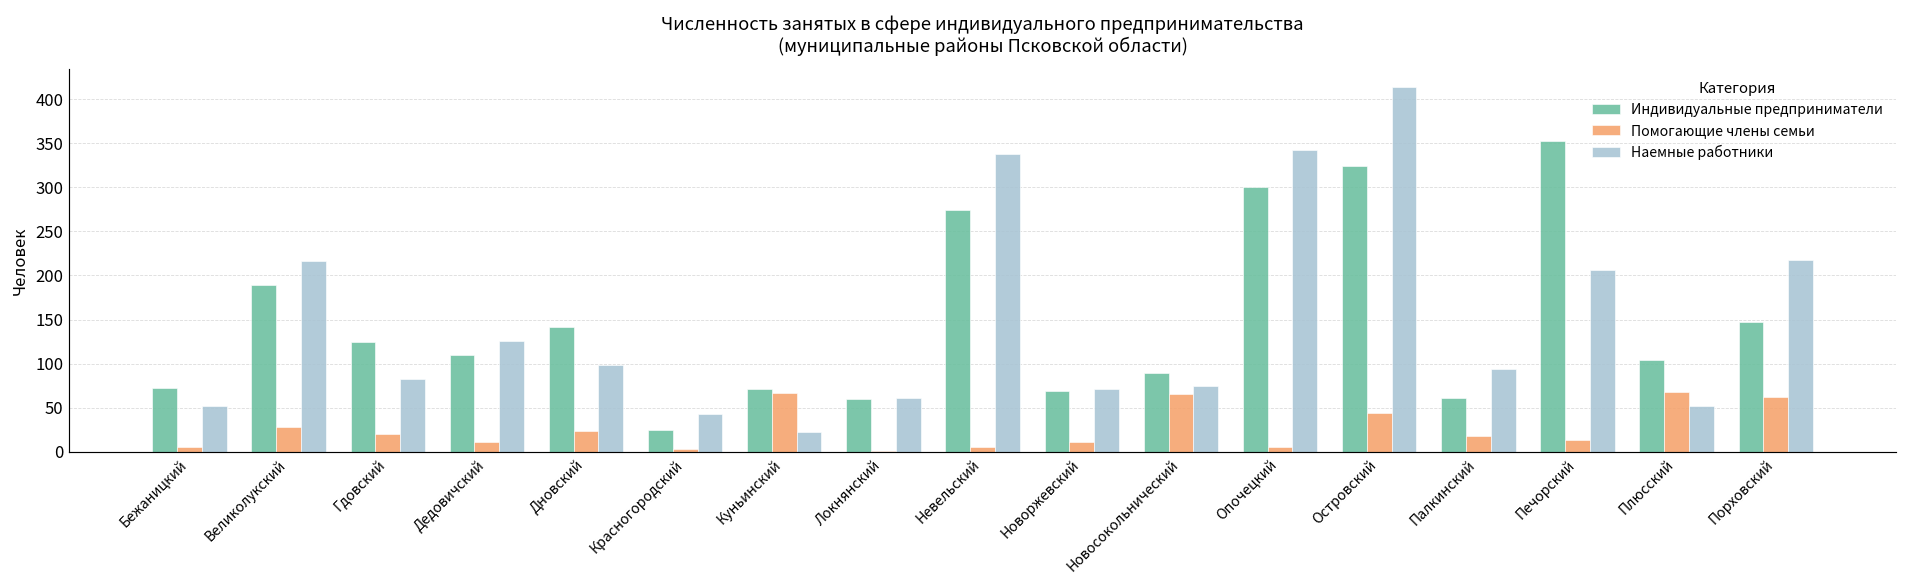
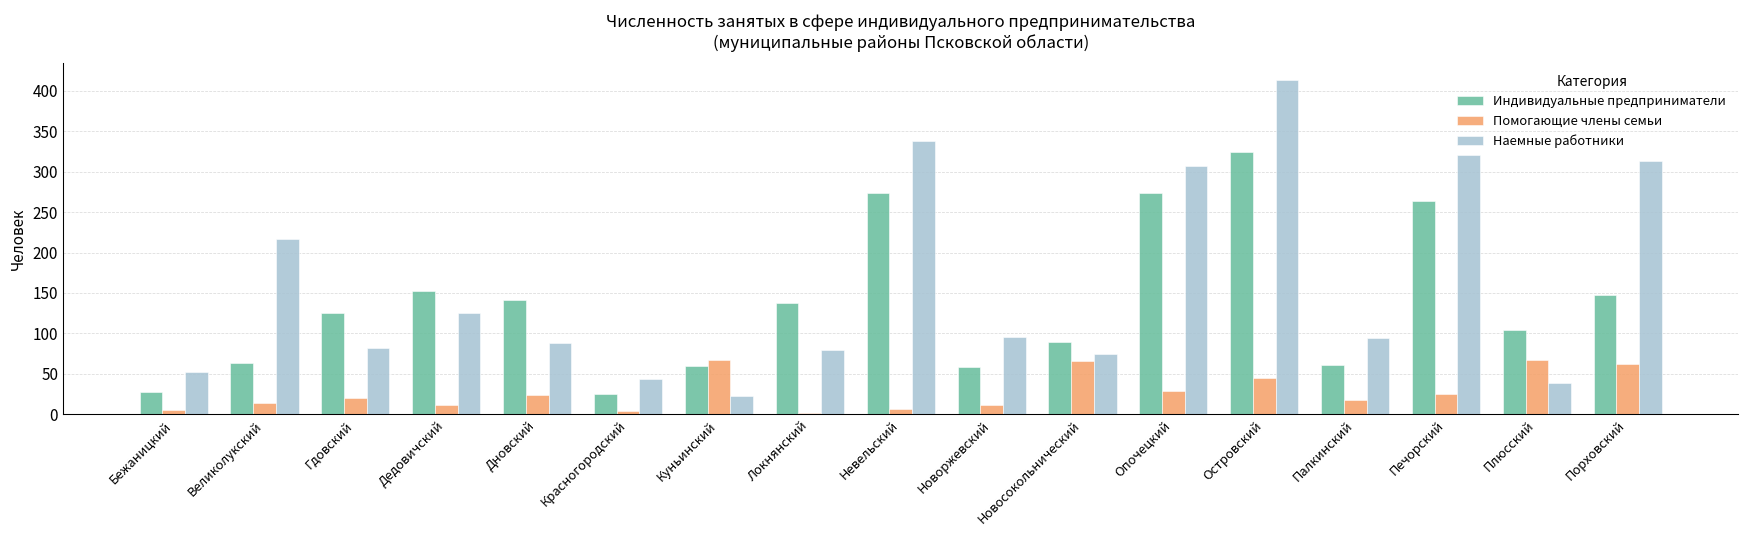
Индивидуальные предприниматели, Бежаницкий: 70 -> 30
Индивидуальные предприниматели, Великолукский: 190 -> 60
Помогающие члены семьи, Великолукский: 30 -> 10
Индивидуальные предприниматели, Дедовичский: 110 -> 150
Наемные работники, Дновский: 100 -> 90
Индивидуальные предприниматели, Куньинский: 70 -> 60
Индивидуальные предприниматели, Локнянский: 60 -> 140
Наемные работники, Локнянский: 60 -> 80
Индивидуальные предприниматели, Новоржевский: 70 -> 60
Наемные работники, Новоржевский: 70 -> 100
Индивидуальные предприниматели, Опочецкий: 300 -> 270
Помогающие члены семьи, Опочецкий: 10 -> 30
Наемные работники, Опочецкий: 340 -> 310
Индивидуальные предприниматели, Печорский: 350 -> 260
Помогающие члены семьи, Печорский: 10 -> 30
Наемные работники, Печорский: 210 -> 320
Наемные работники, Плюсский: 50 -> 40
Наемные работники, Порховский: 220 -> 310
